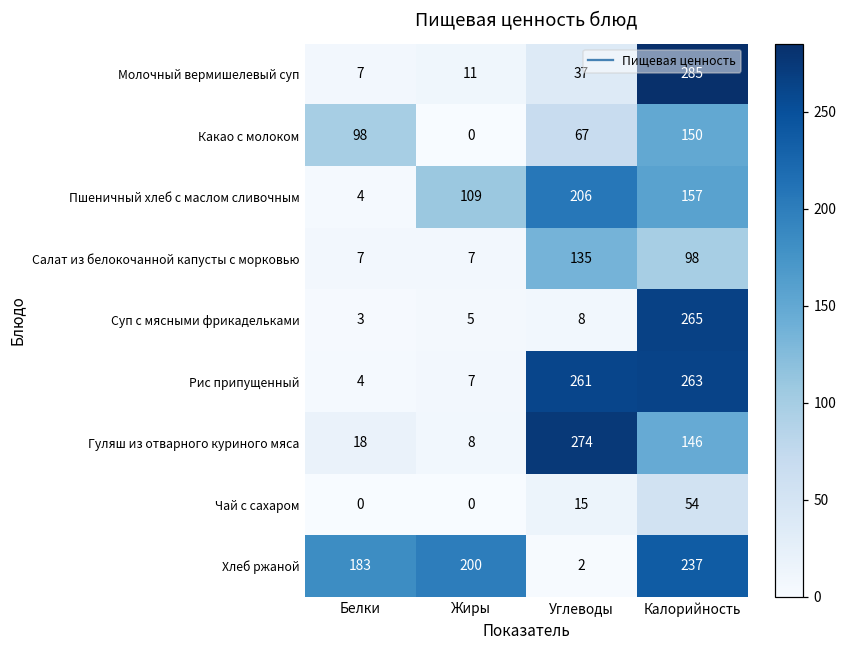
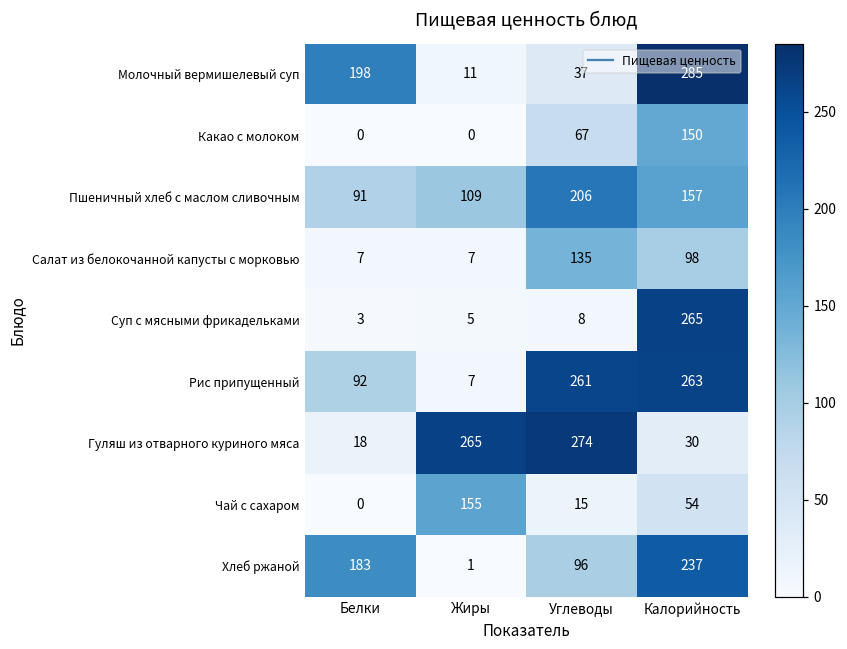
Молочный вермишелевый суп, Белки: 7 -> 198
Какао с молоком, Белки: 98 -> 0
Пшеничный хлеб с маслом сливочным, Белки: 4 -> 91
Рис припущенный, Белки: 4 -> 92
Гуляш из отварного куриного мяса, Жиры: 8 -> 265
Гуляш из отварного куриного мяса, Калорийность: 146 -> 30
Чай с сахаром, Жиры: 0 -> 155
Хлеб ржаной, Жиры: 200 -> 1
Хлеб ржаной, Углеводы: 2 -> 96
